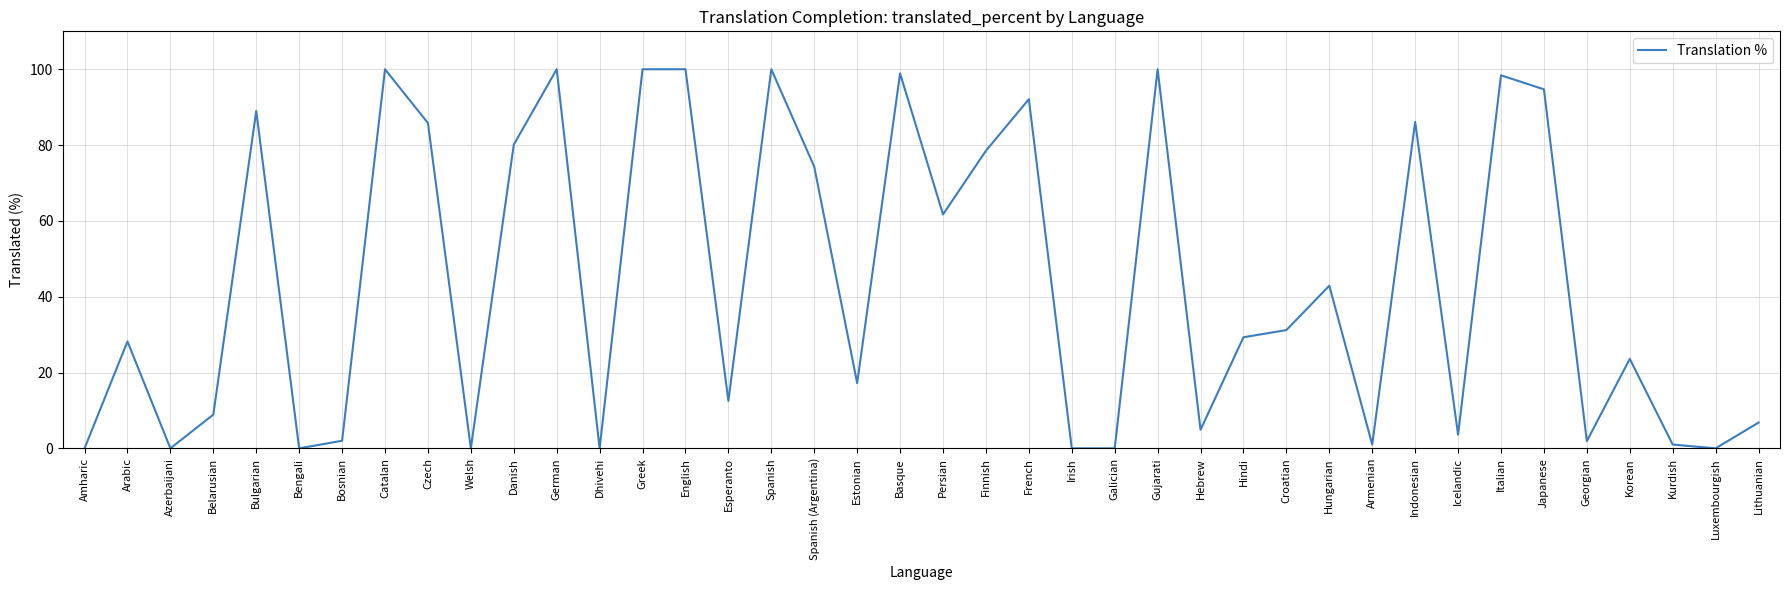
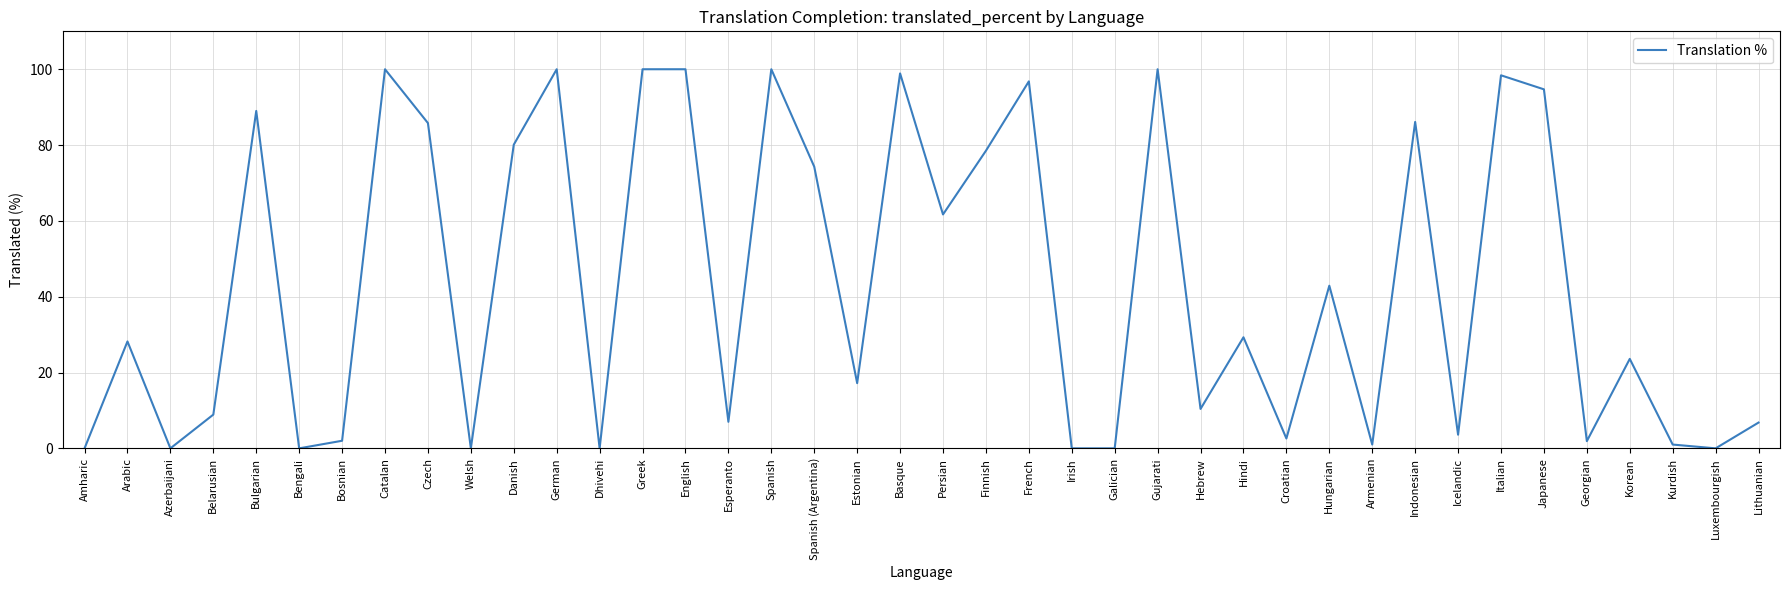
Esperanto: 13 -> 7
French: 92 -> 97
Hebrew: 5 -> 10
Croatian: 31 -> 3
